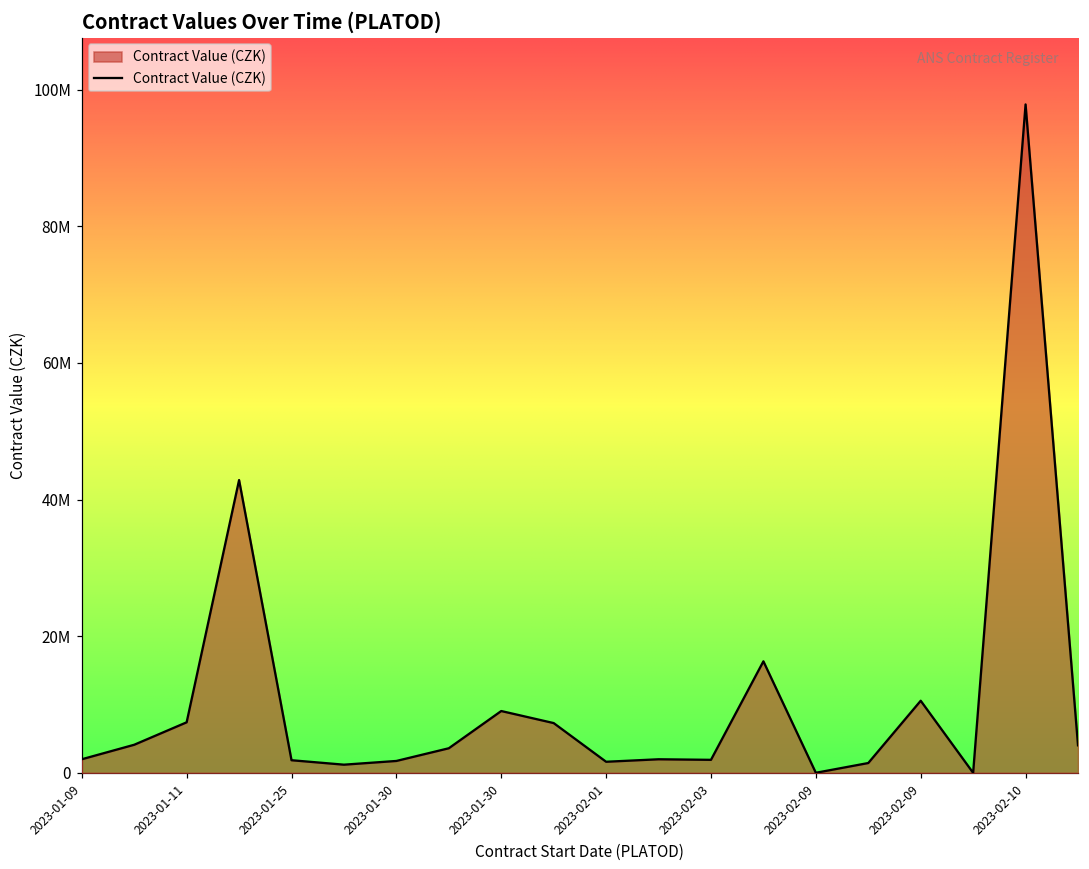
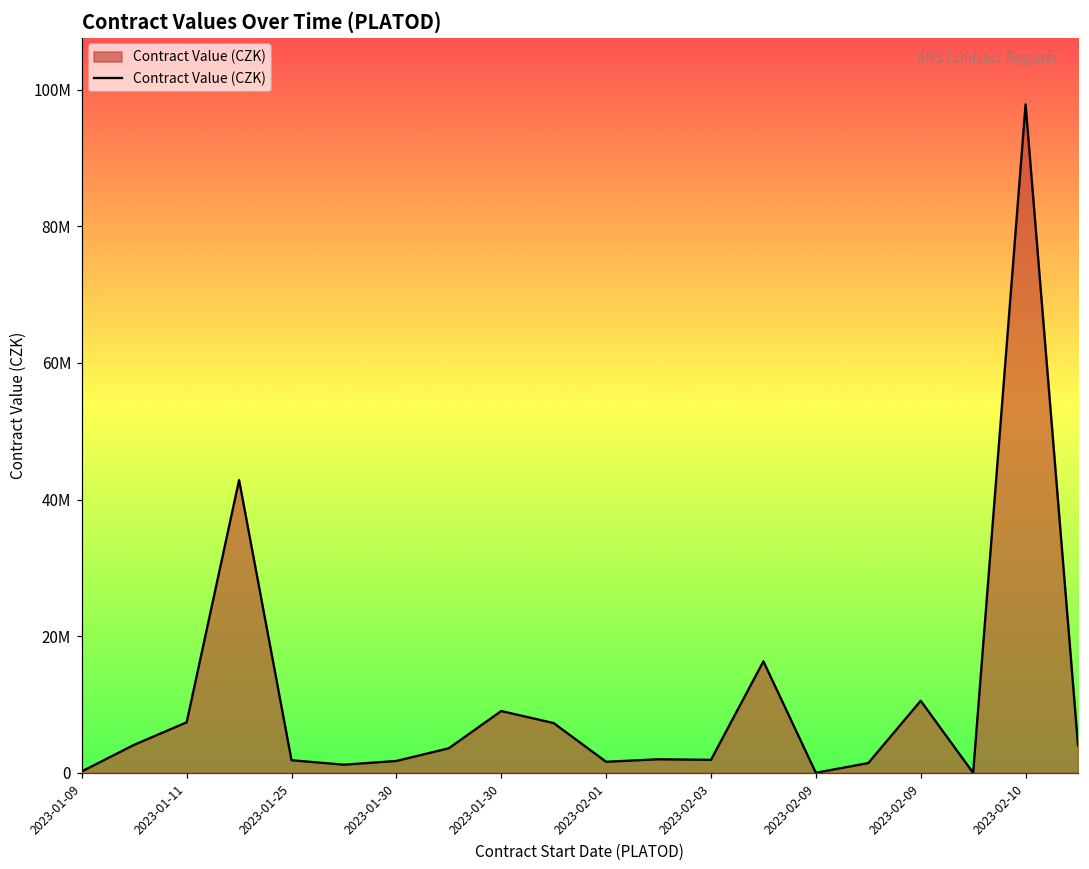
2023-01-09: 2000000 -> 0
